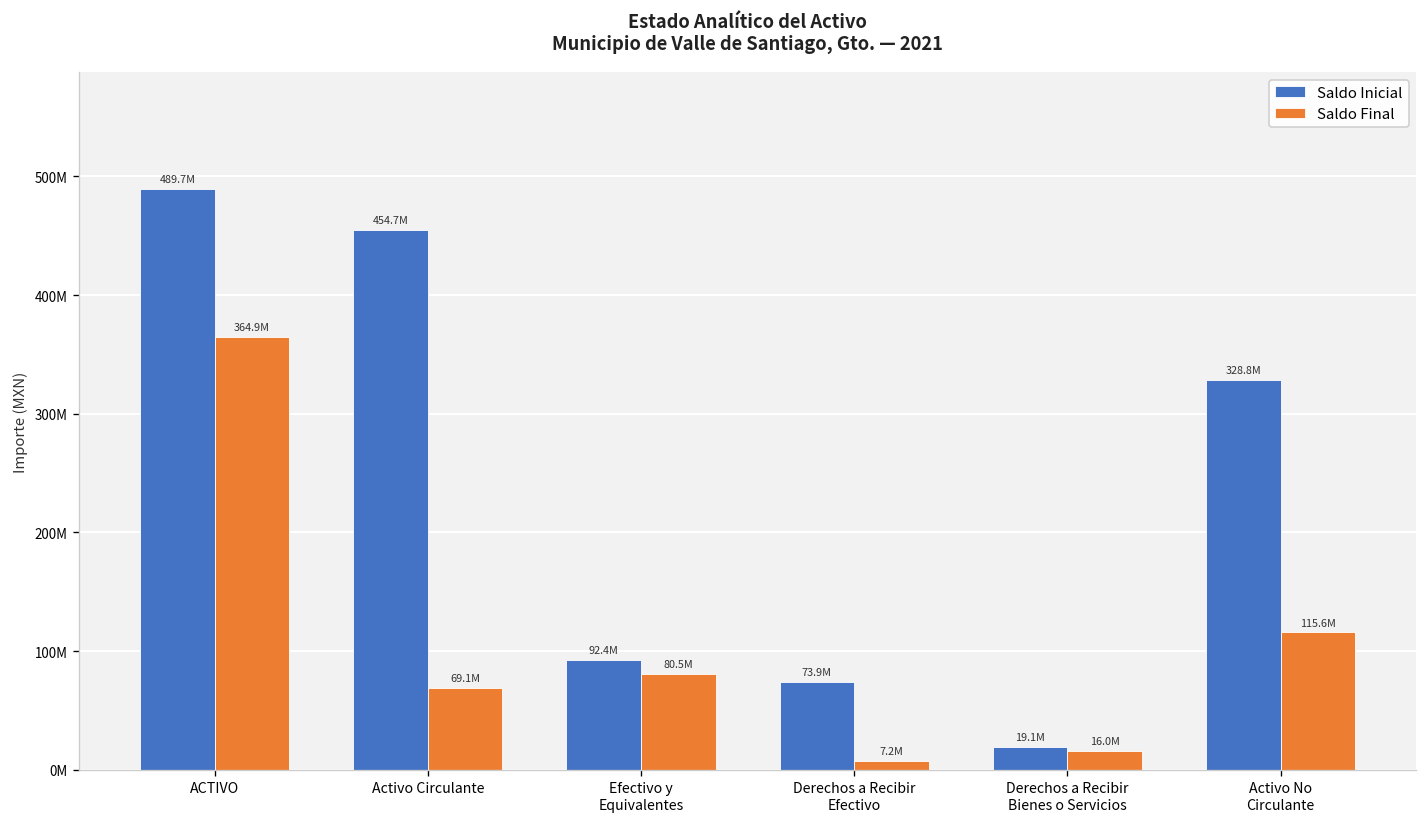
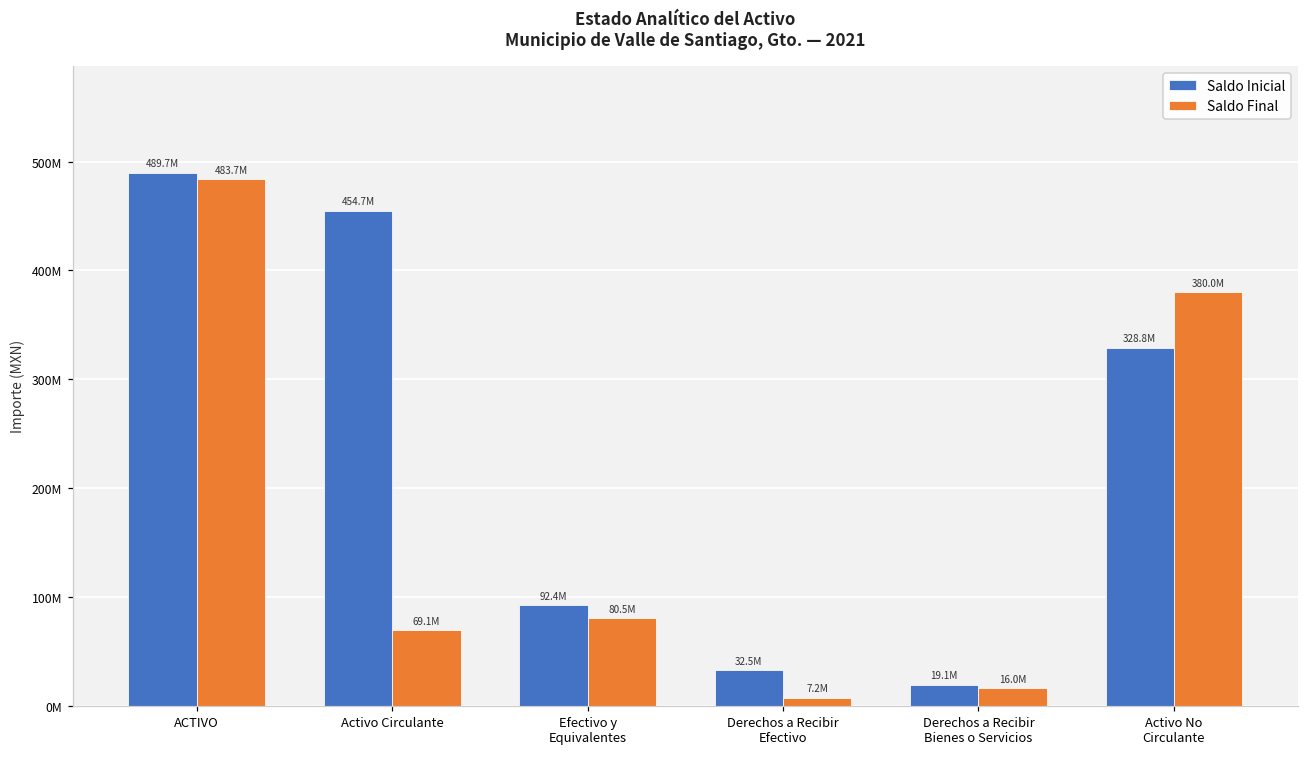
Saldo Final, ACTIVO: 364.9M -> 483.7M
Saldo Inicial, Derechos a Recibir Efectivo: 73.9M -> 32.5M
Saldo Final, Activo No Circulante: 115.6M -> 380.0M
